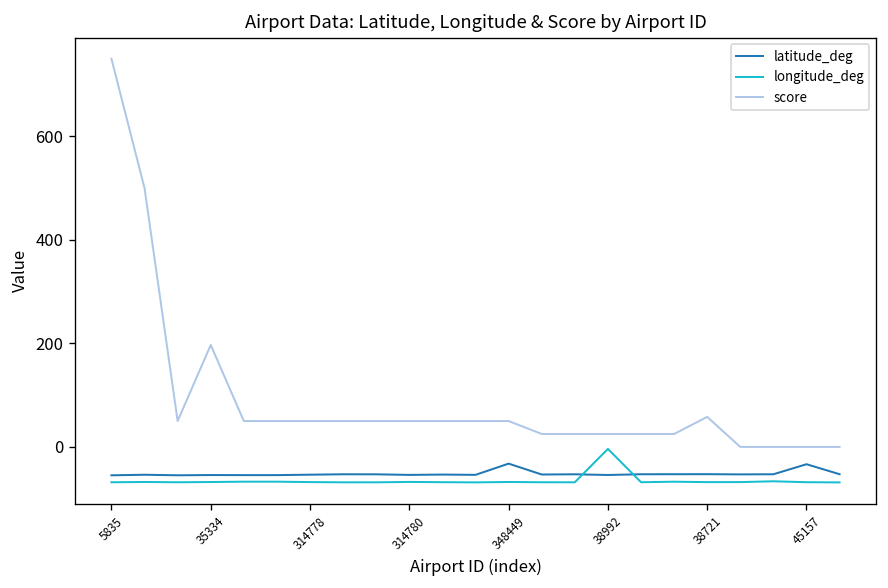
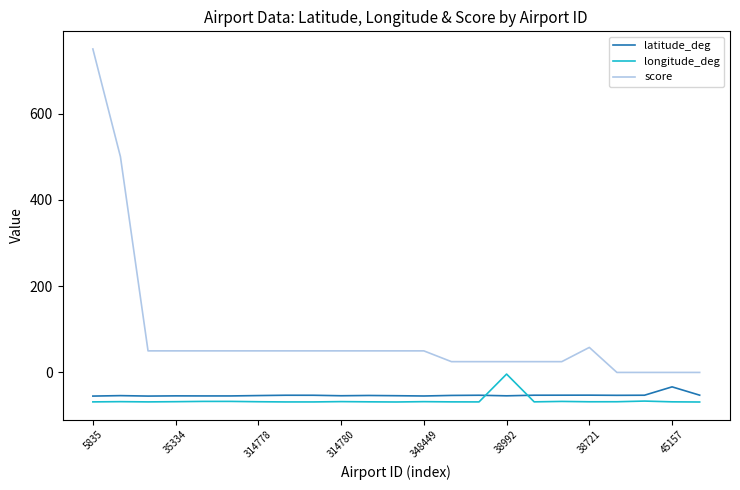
score, 35334: 200 -> 50
latitude_deg, 348449: -30 -> -50
